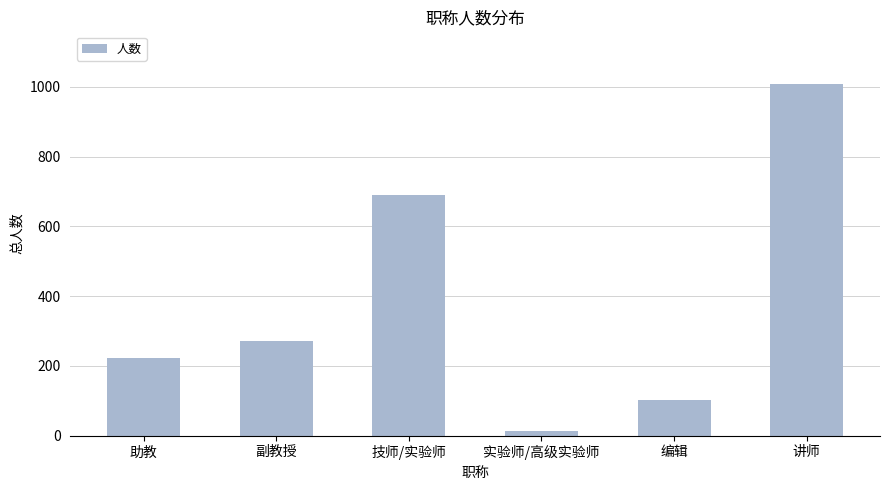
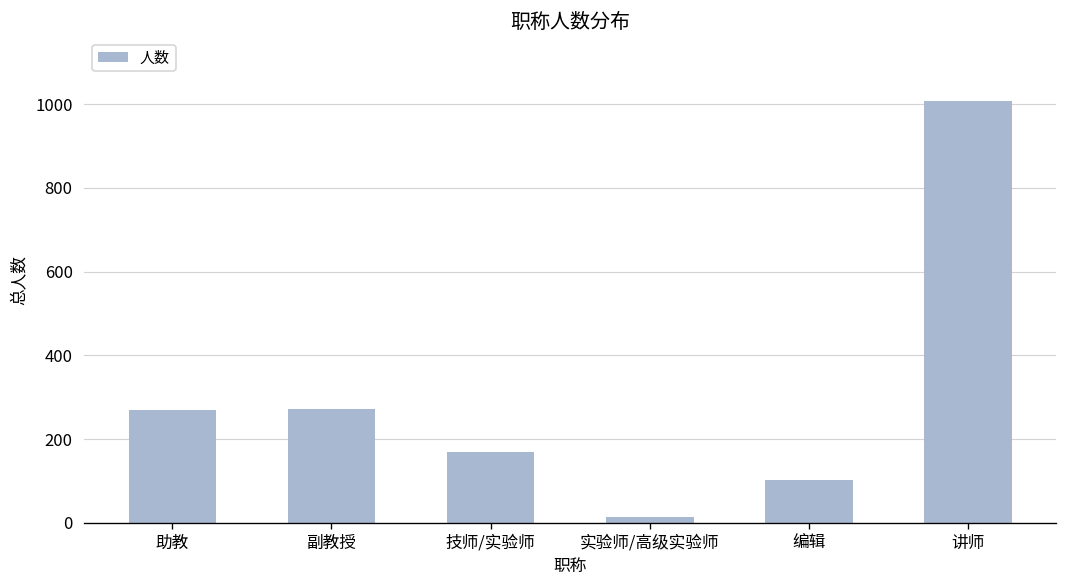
助教: 220 -> 270
技师/实验师: 690 -> 170
